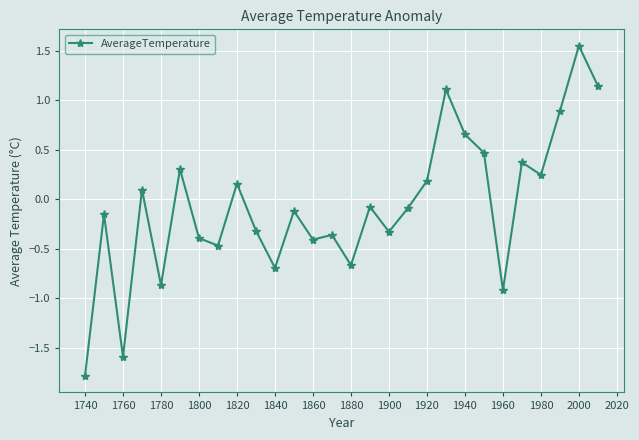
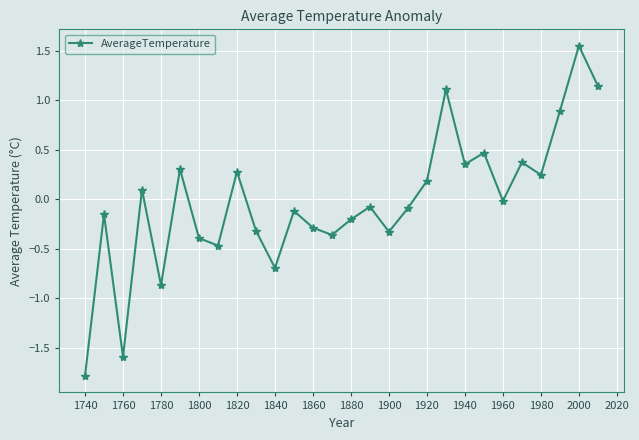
1820: 0.2 -> 0.3
1860: -0.4 -> -0.3
1880: -0.7 -> -0.2
1940: 0.7 -> 0.4
1960: -0.9 -> 0.0
